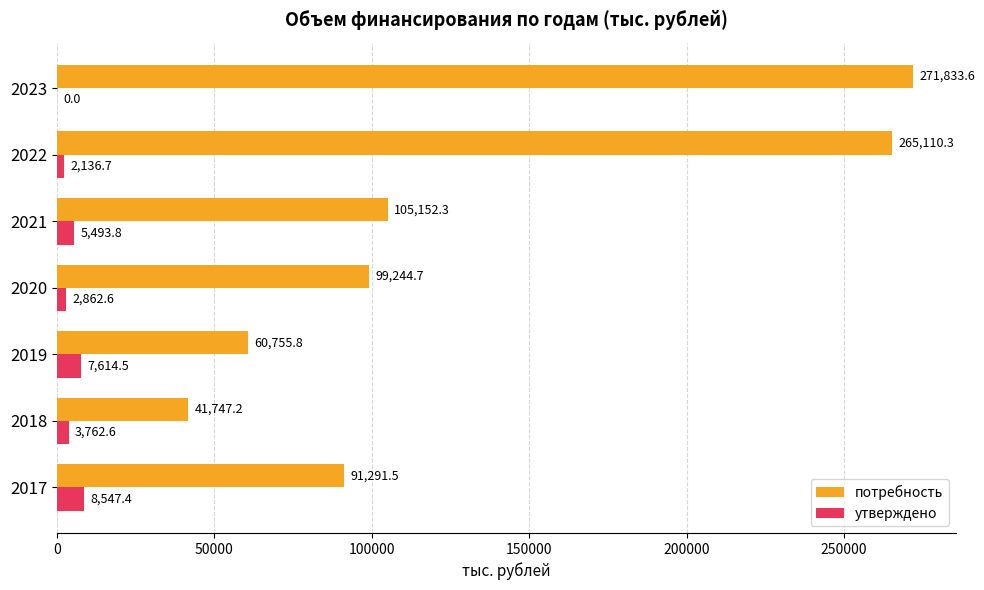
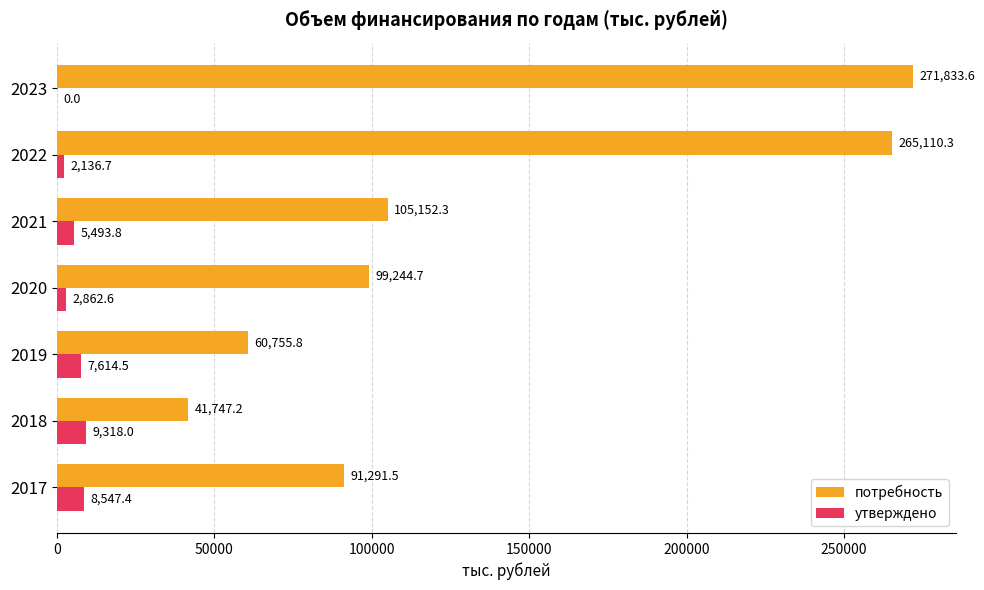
утверждено, 2018: 3,762.6 -> 9,318.0
